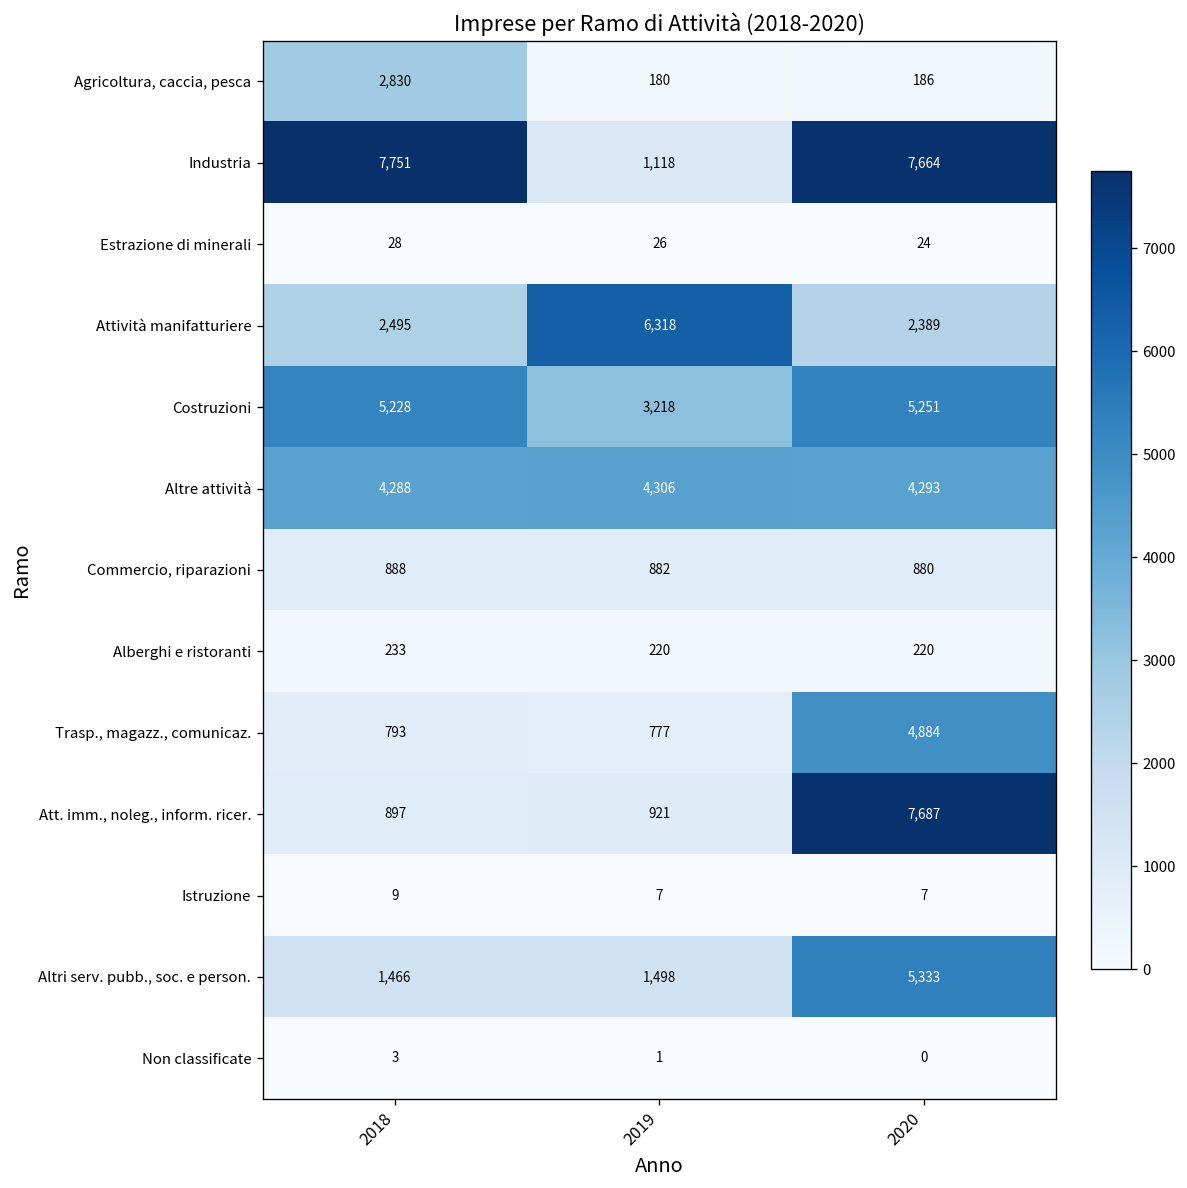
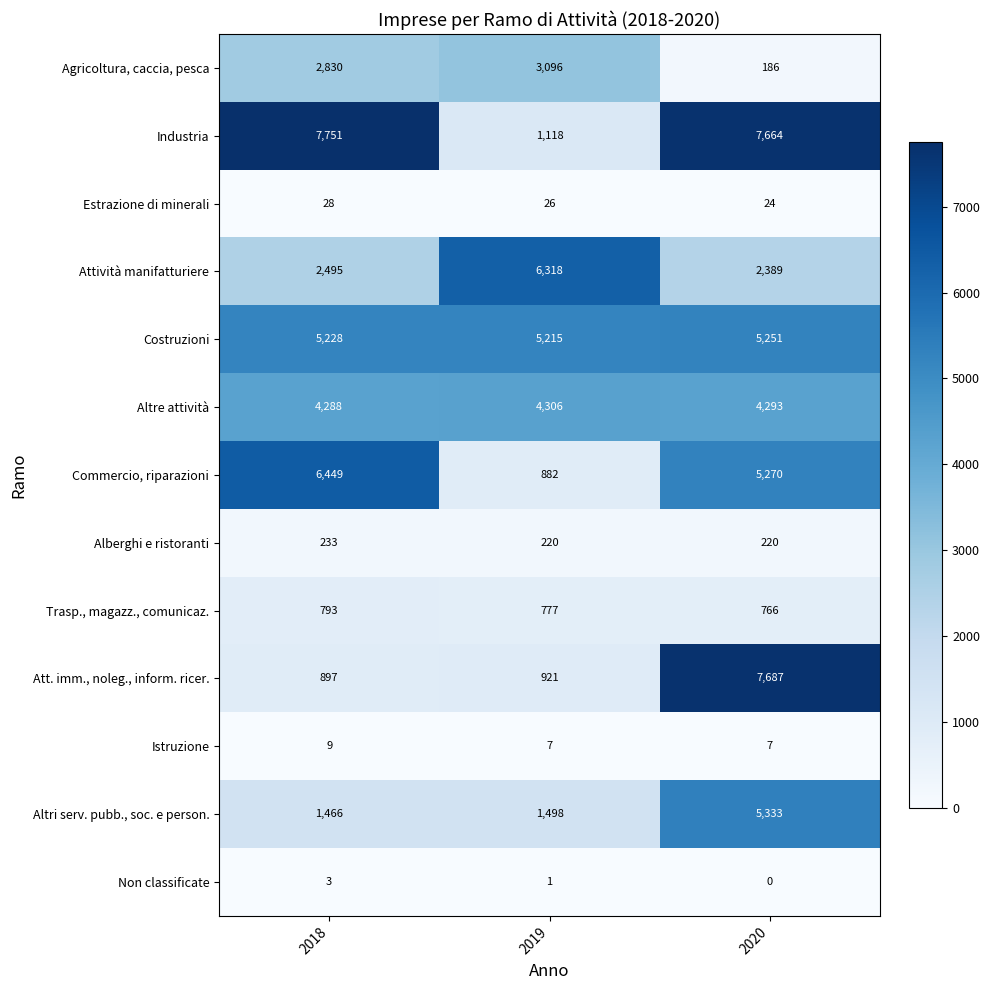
Agricoltura, caccia, pesca, 2019: 180 -> 3,096
Costruzioni, 2019: 3,218 -> 5,215
Commercio, riparazioni, 2018: 888 -> 6,449
Commercio, riparazioni, 2020: 880 -> 5,270
Trasp., magazz., comunicaz., 2020: 4,884 -> 766
